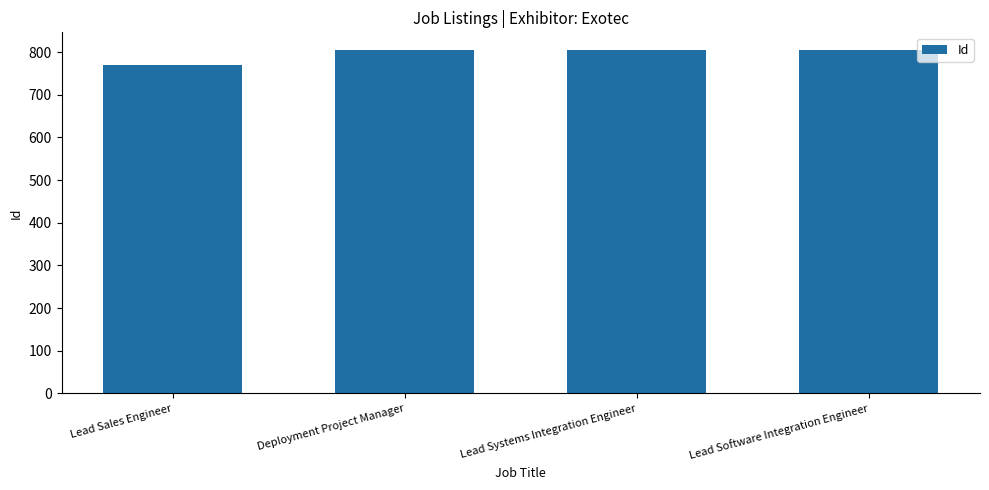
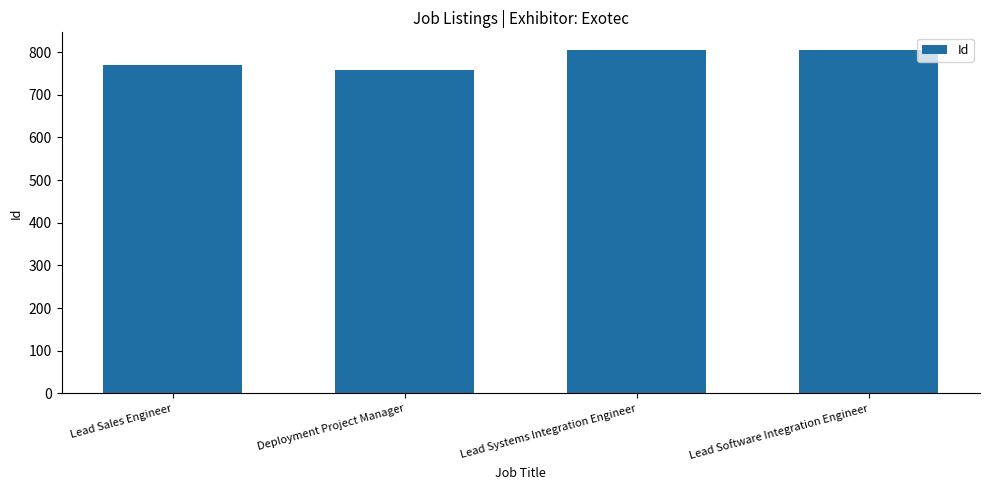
Deployment Project Manager: 800 -> 760
